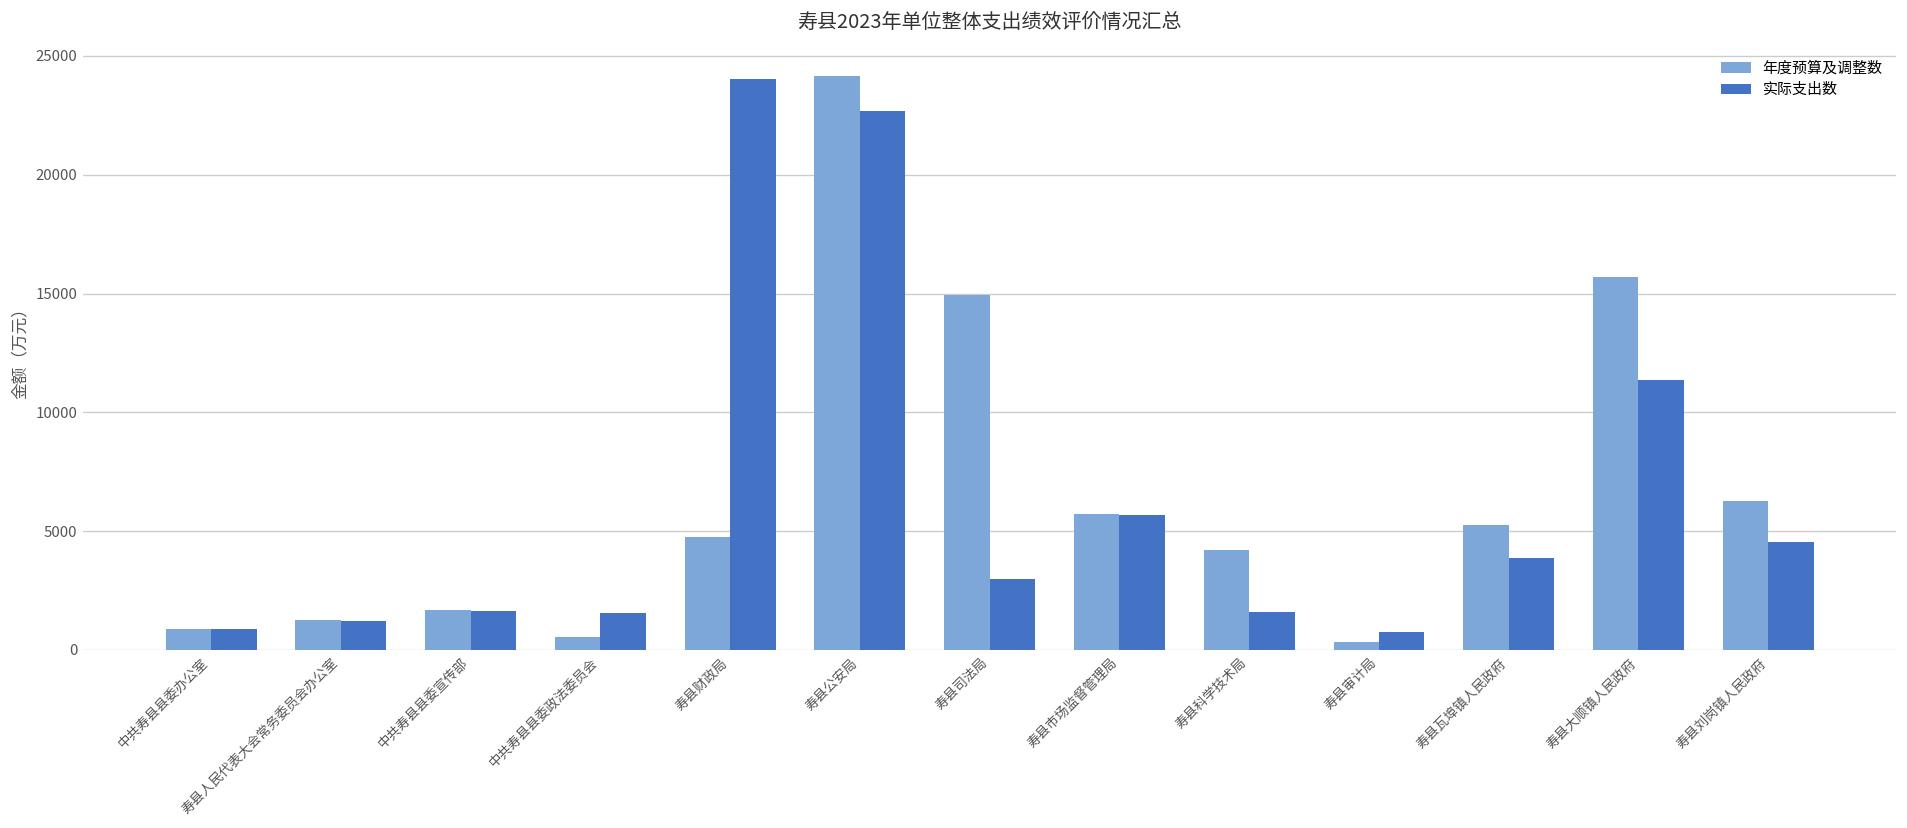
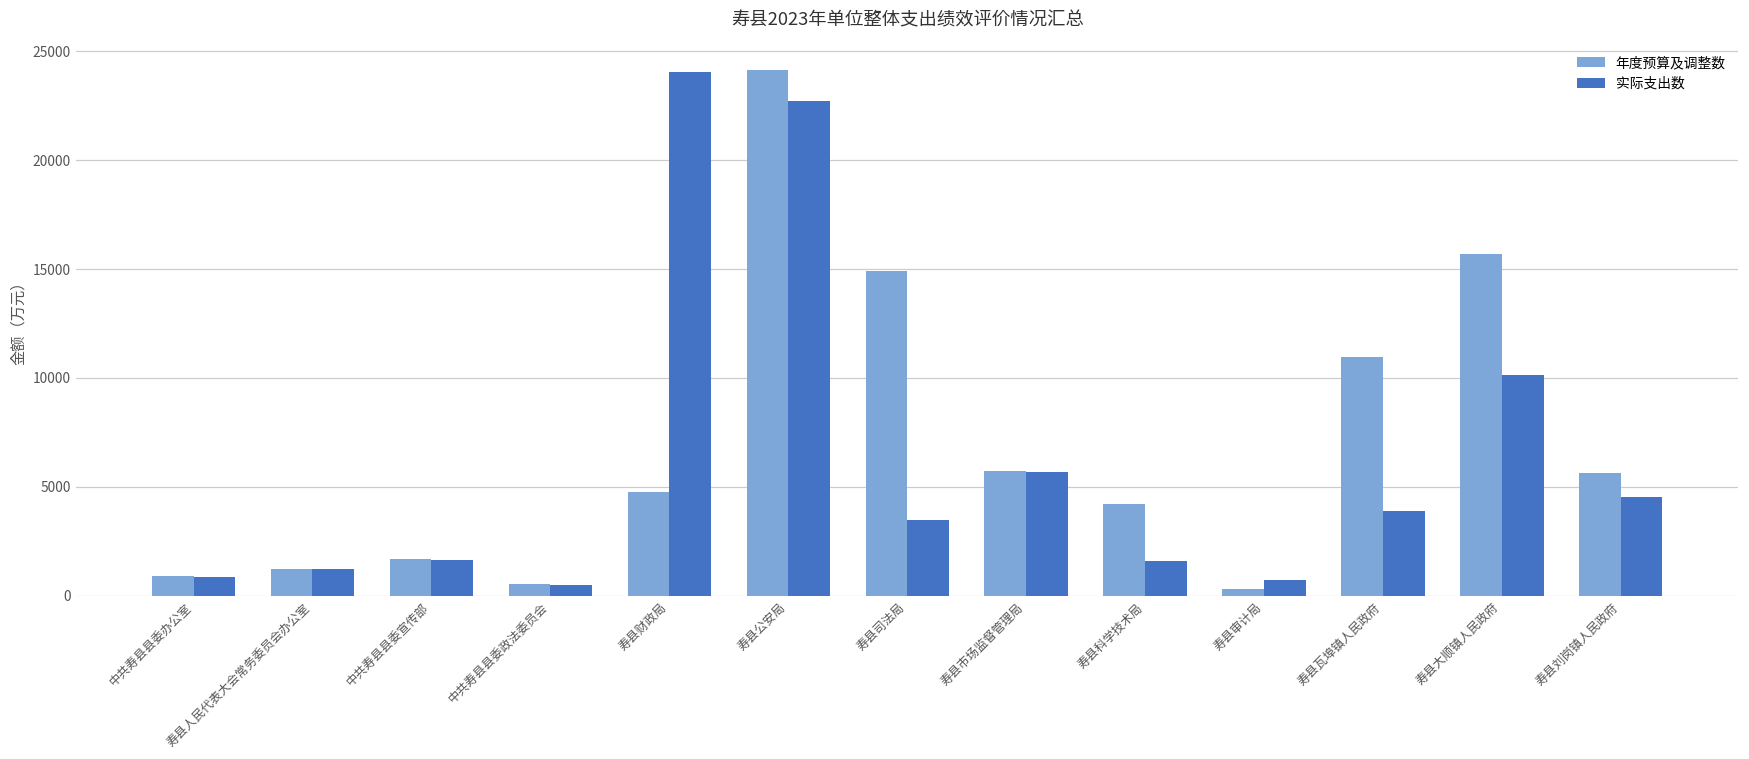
实际支出数, 中共寿县县委政法委员会: 1600 -> 500
实际支出数, 寿县司法局: 3000 -> 3500
年度预算及调整数, 寿县瓦埠镇人民政府: 5300 -> 10900
实际支出数, 寿县大顺镇人民政府: 11400 -> 10100
年度预算及调整数, 寿县刘岗镇人民政府: 6300 -> 5700
